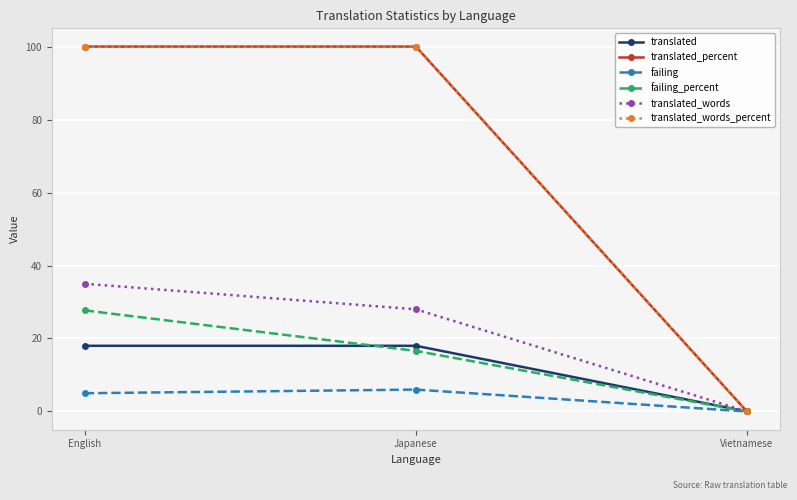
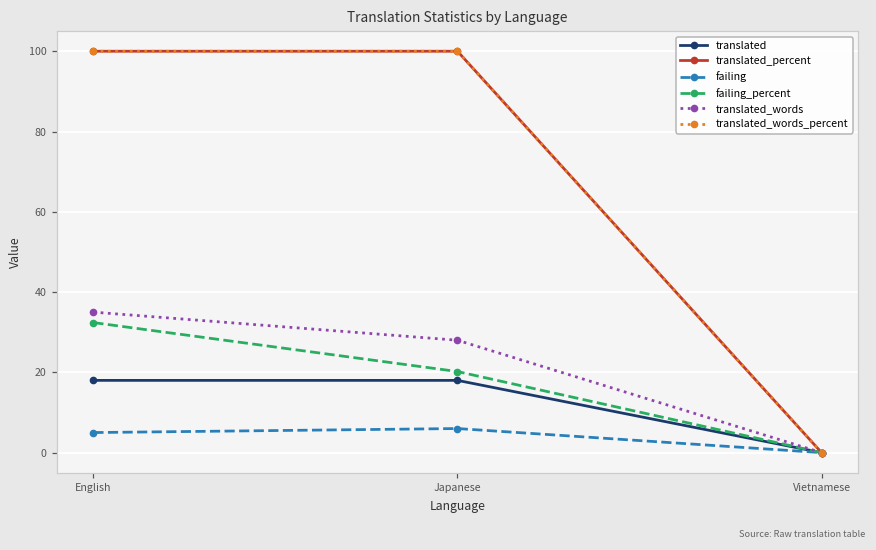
failing_percent, English: 28 -> 32
failing_percent, Japanese: 17 -> 20
